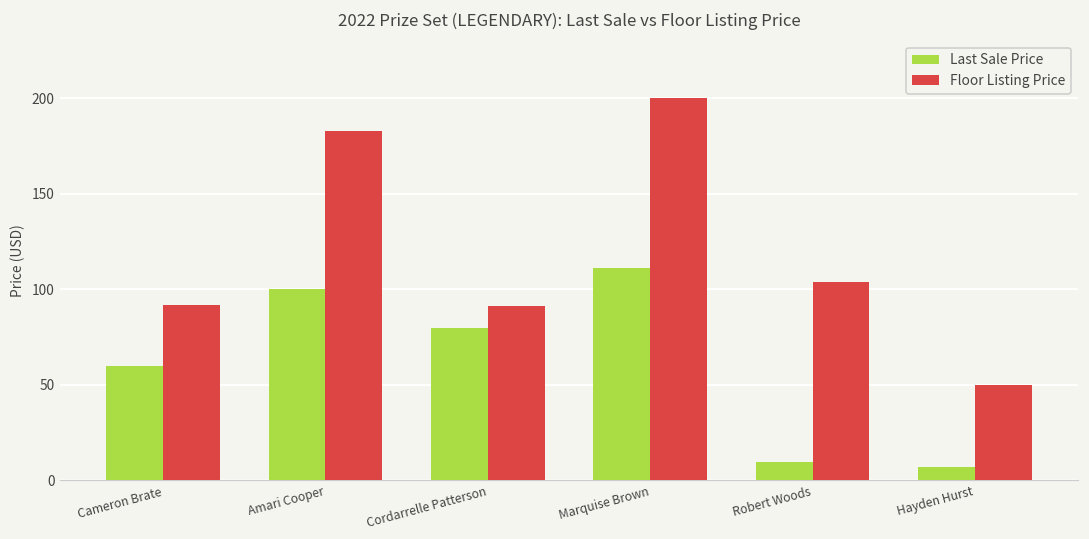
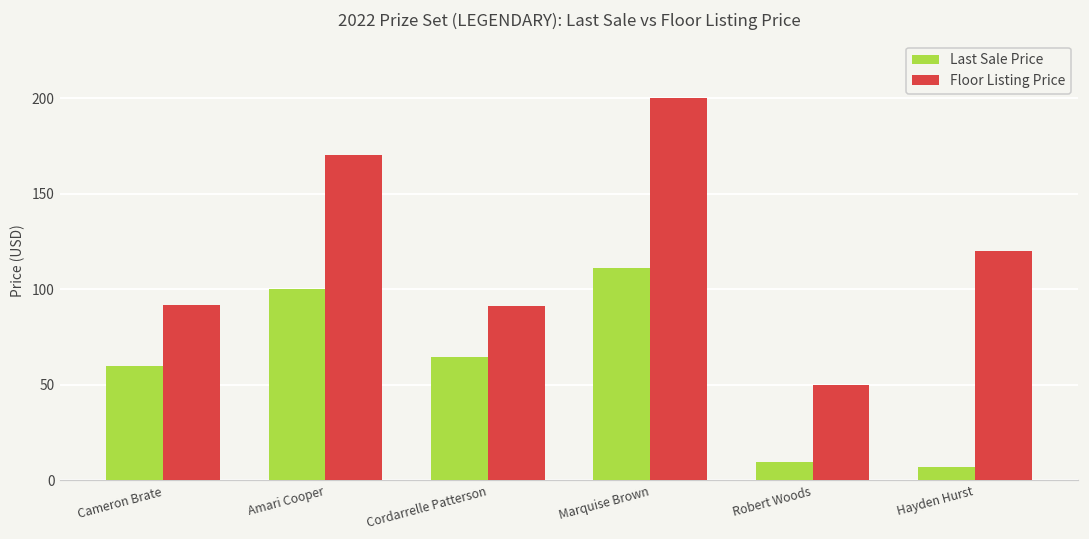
Floor Listing Price, Amari Cooper: 183 -> 170
Last Sale Price, Cordarrelle Patterson: 80 -> 65
Floor Listing Price, Robert Woods: 104 -> 50
Floor Listing Price, Hayden Hurst: 50 -> 120
